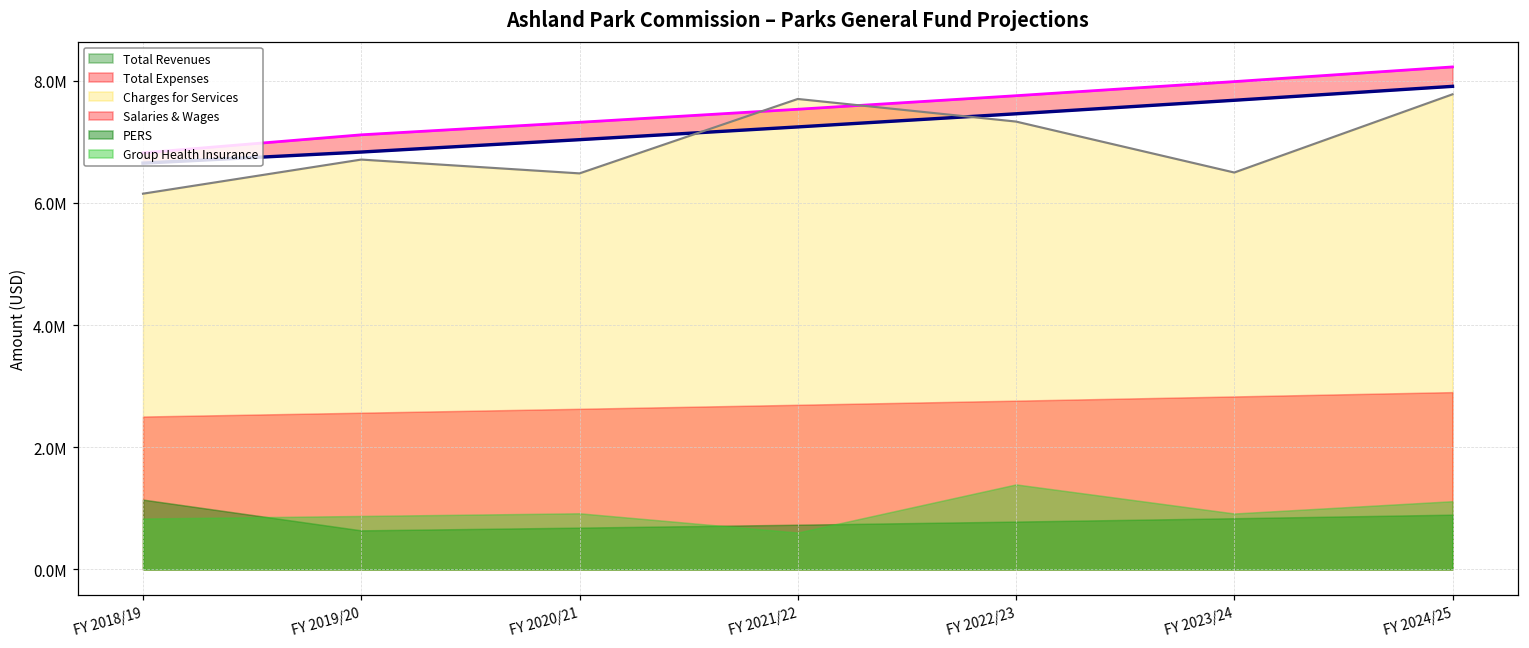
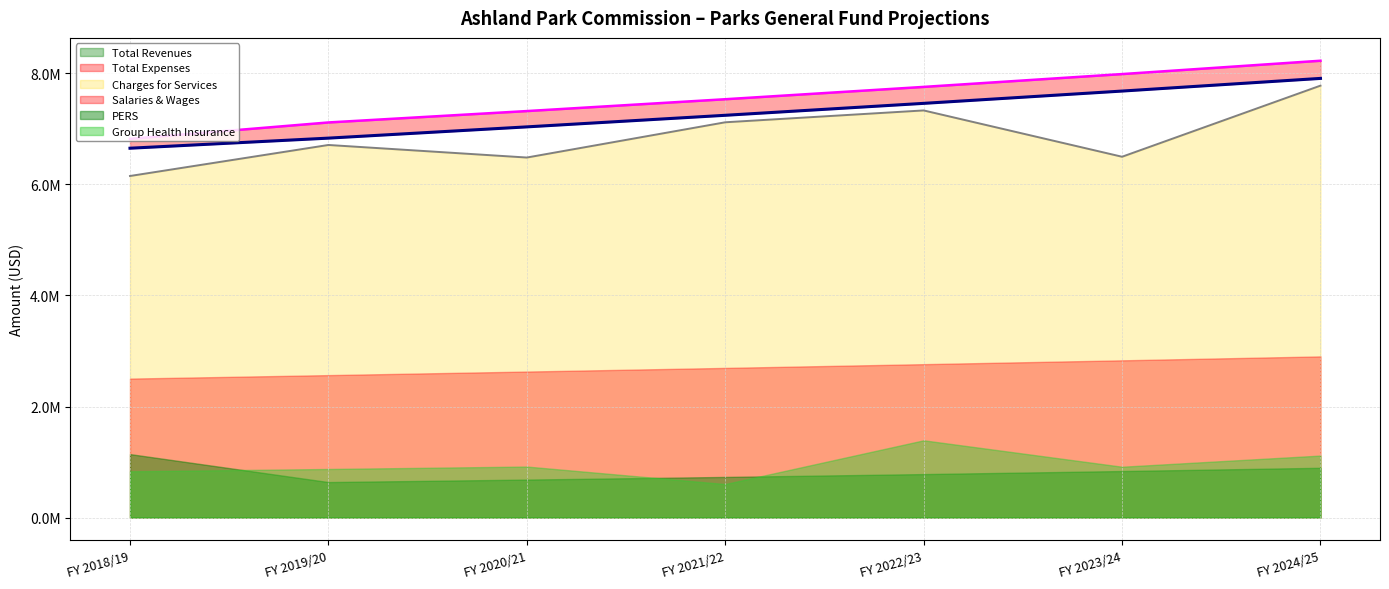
Charges for Services, FY 2021/22: 7700000 -> 7100000
